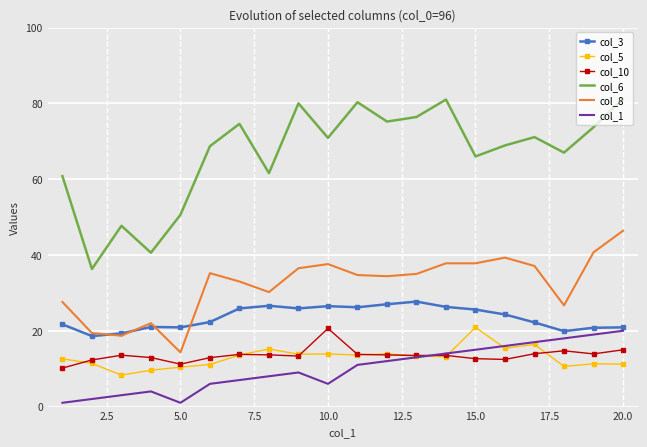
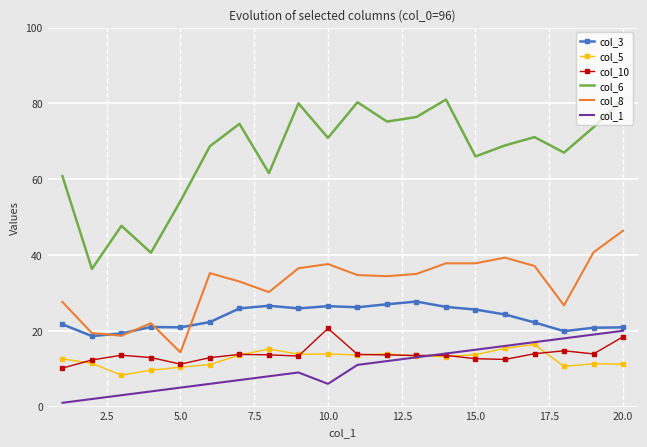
col_6, 5.0: 51 -> 54
col_1, 5.0: 1 -> 5
col_5, 15.0: 21 -> 14
col_10, 20.0: 15 -> 18
